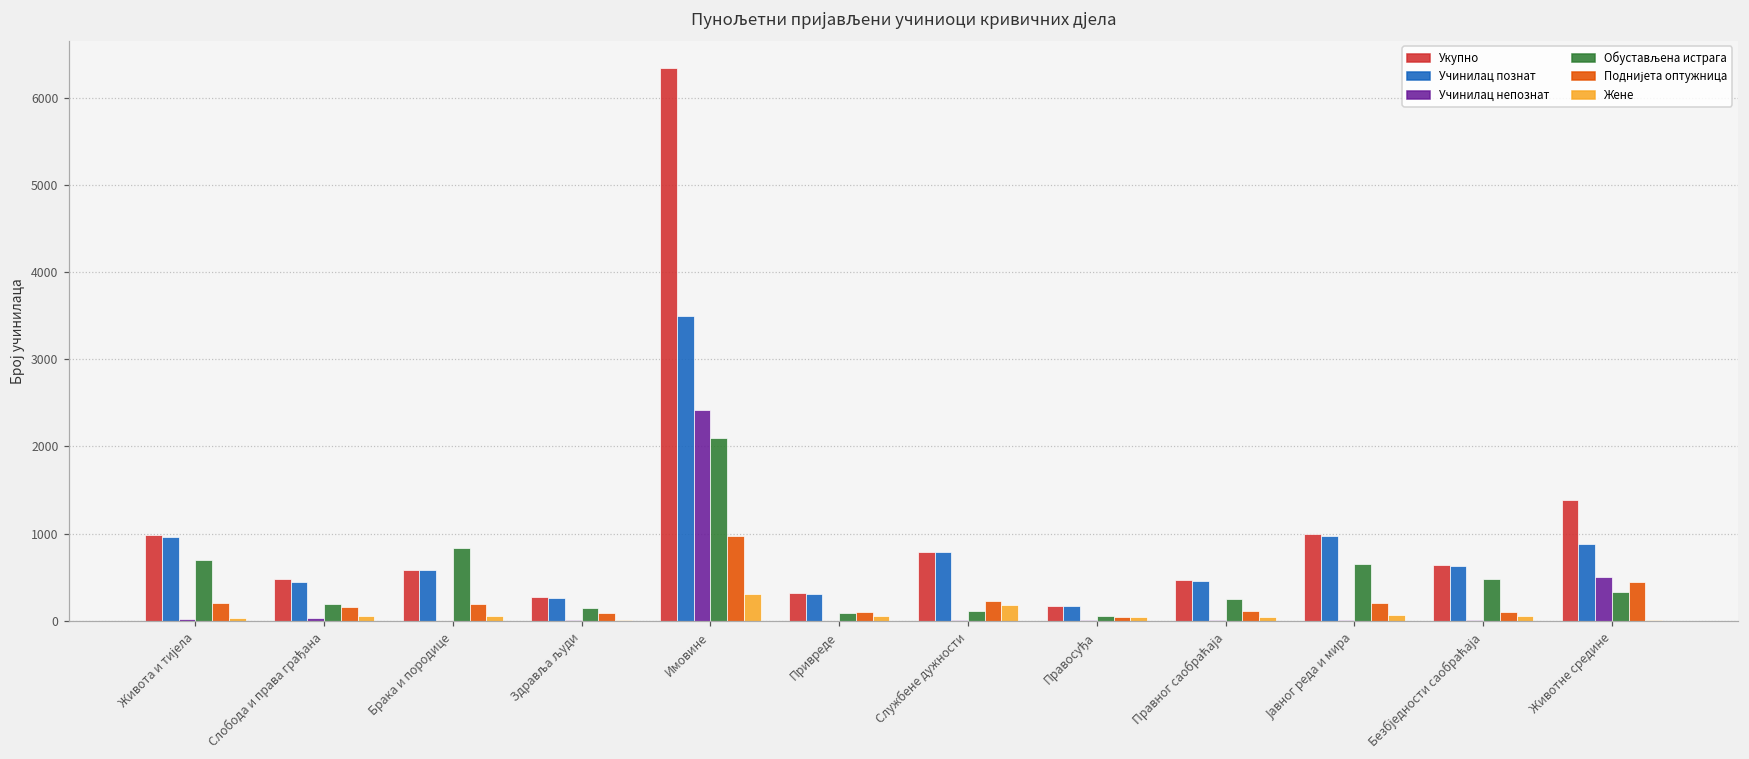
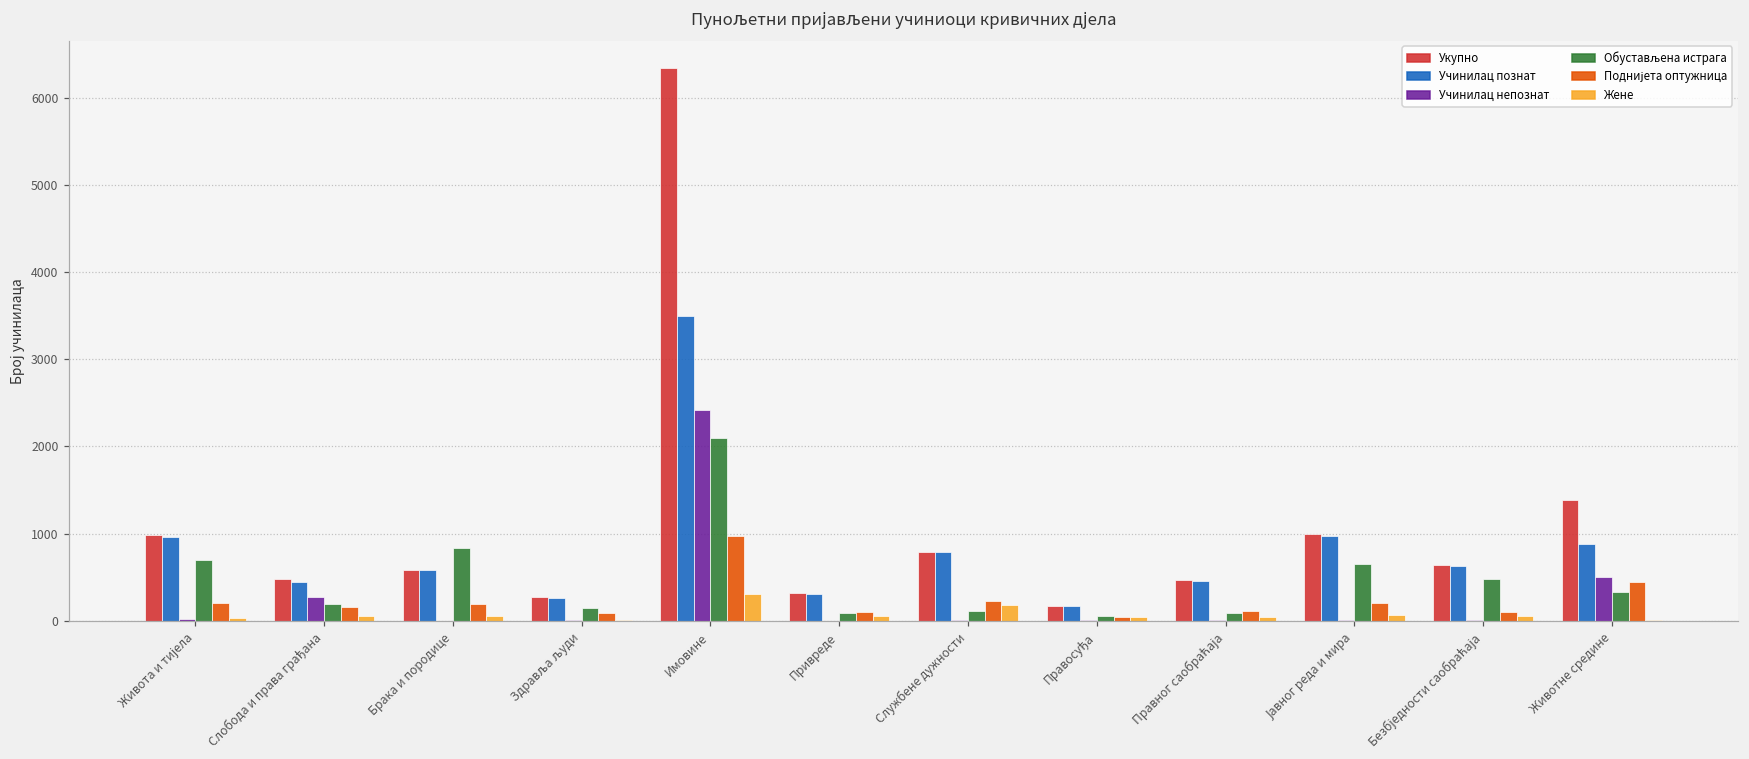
Учинилац непознат, Слобода и права грађана: 0 -> 300
Обустављена истрага, Правног саобраћаја: 300 -> 100
